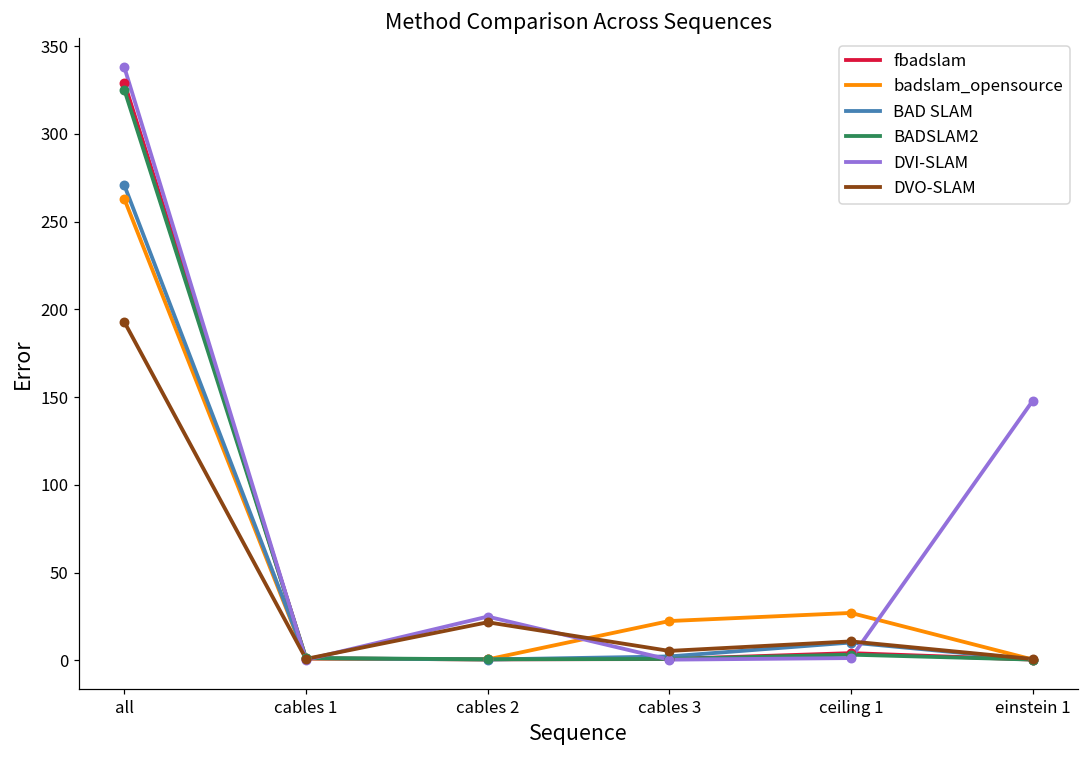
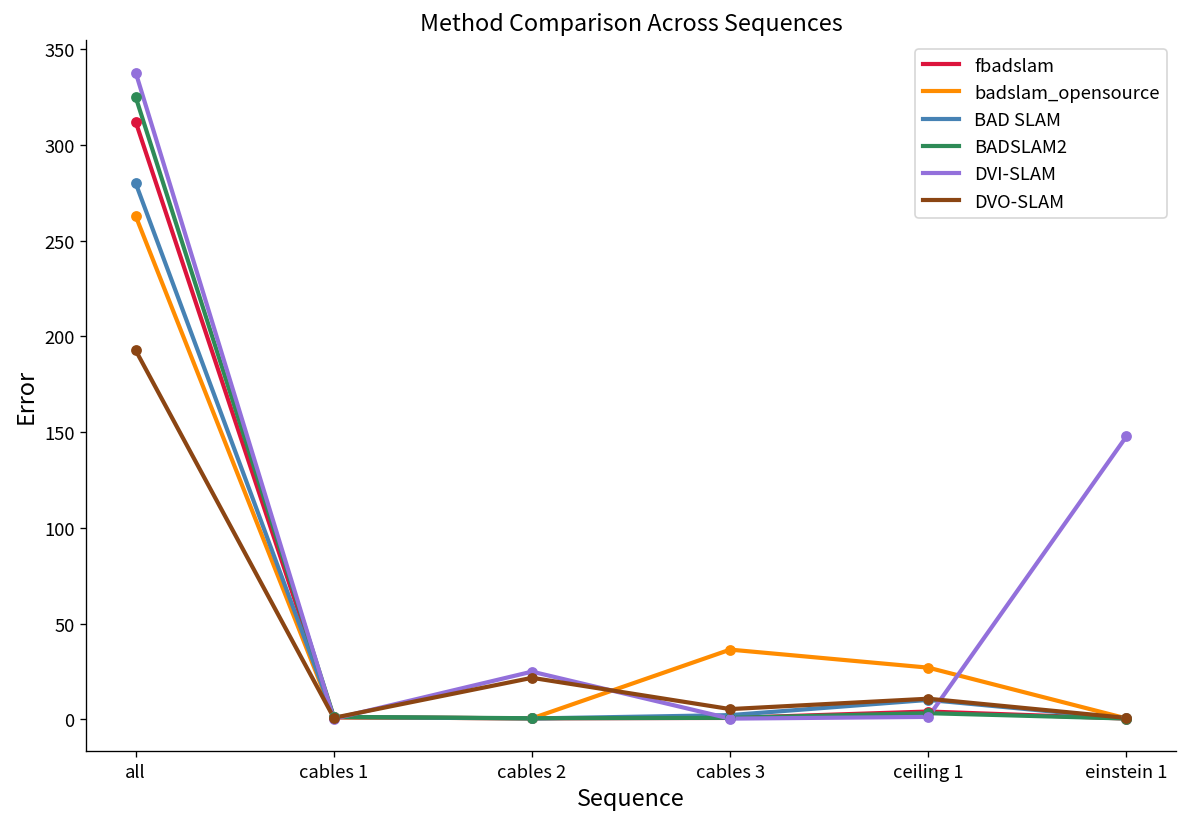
fbadslam, all: 329 -> 312
BAD SLAM, all: 271 -> 280
badslam_opensource, cables 3: 22 -> 36
